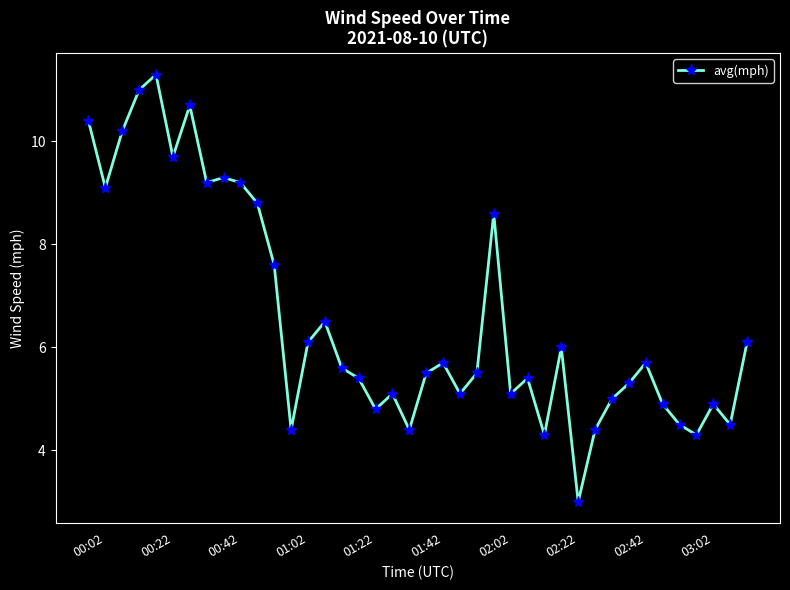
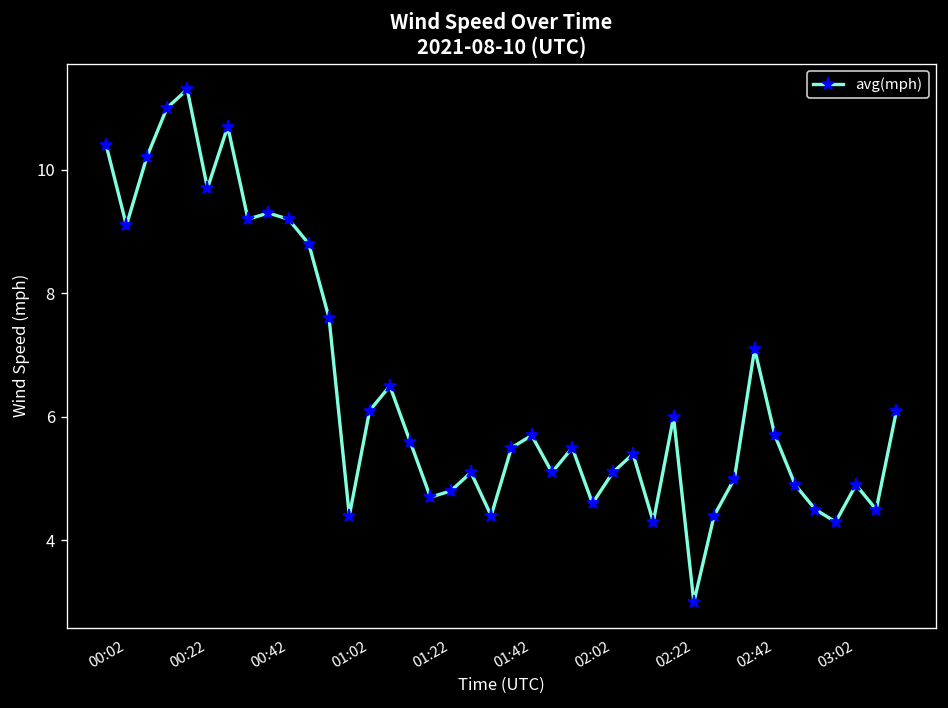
01:22: 5.4 -> 4.7
02:02: 8.6 -> 4.6
02:42: 5.3 -> 7.1
